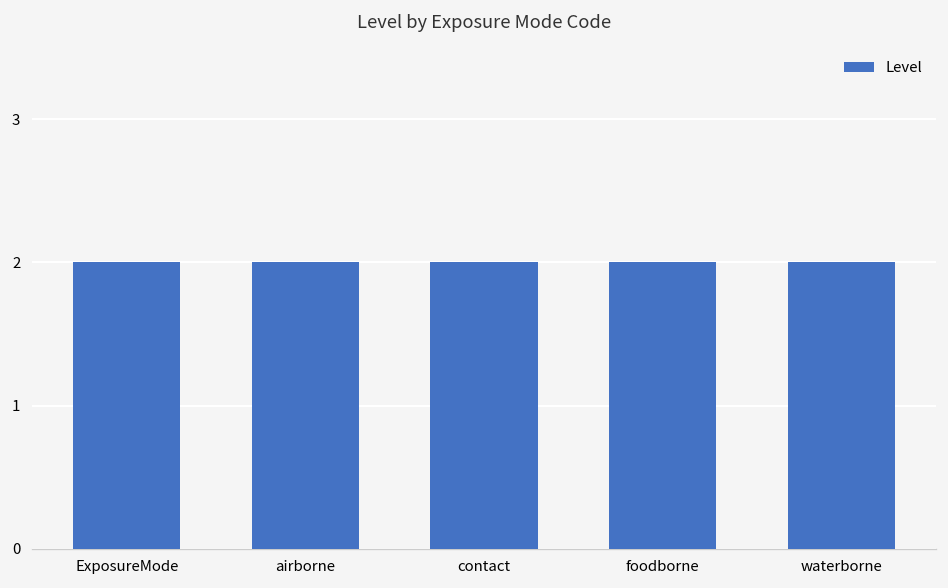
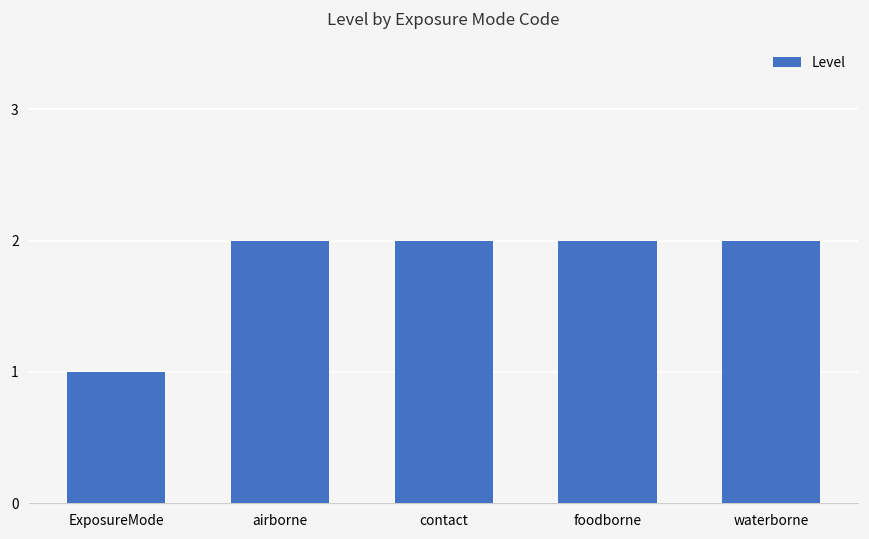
ExposureMode: 2 -> 1
